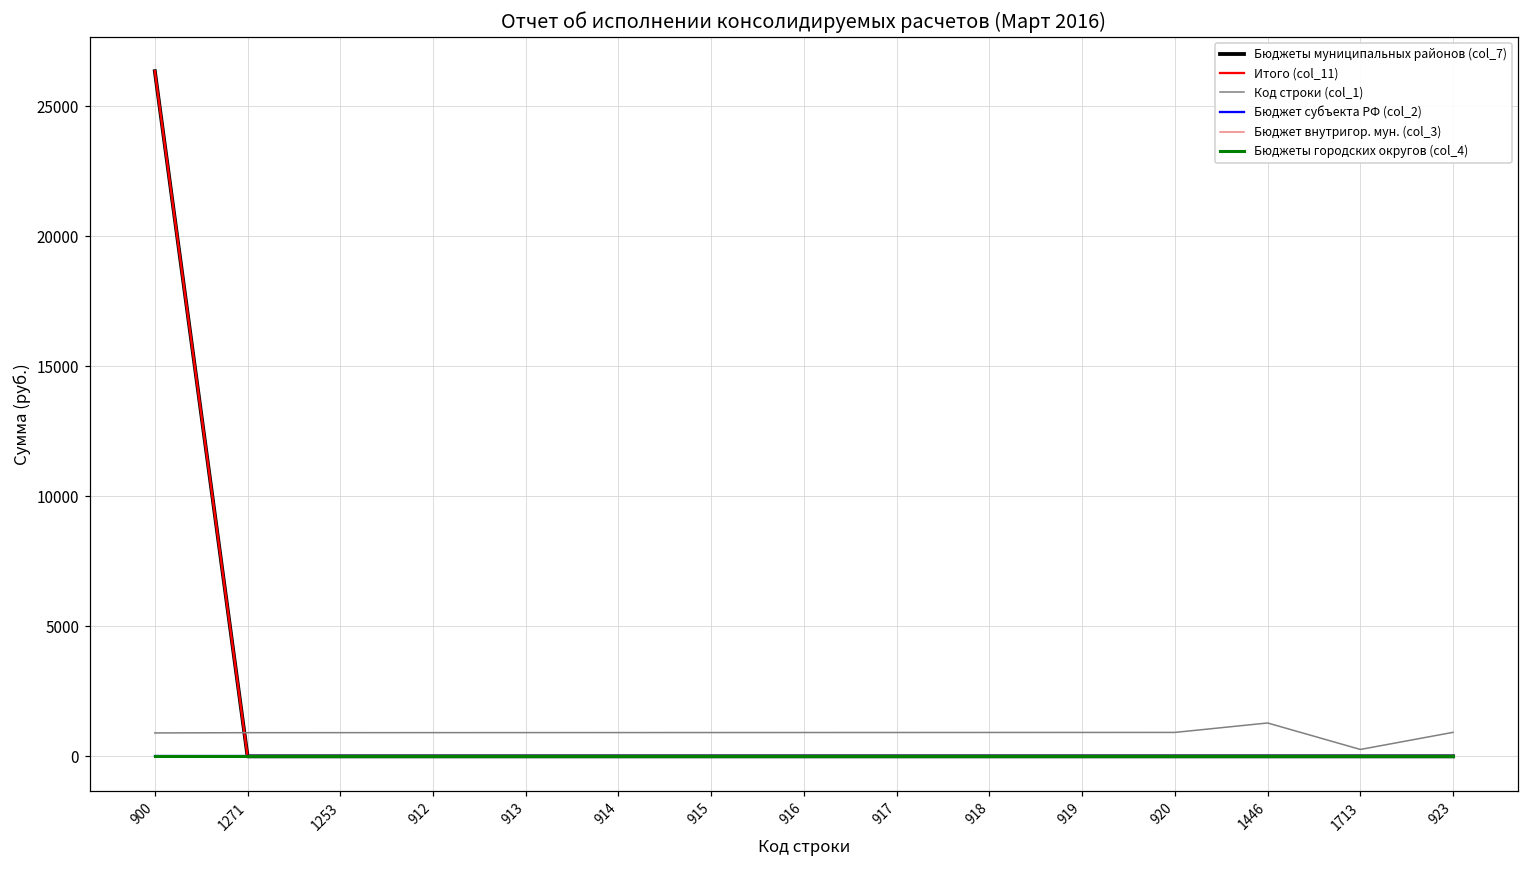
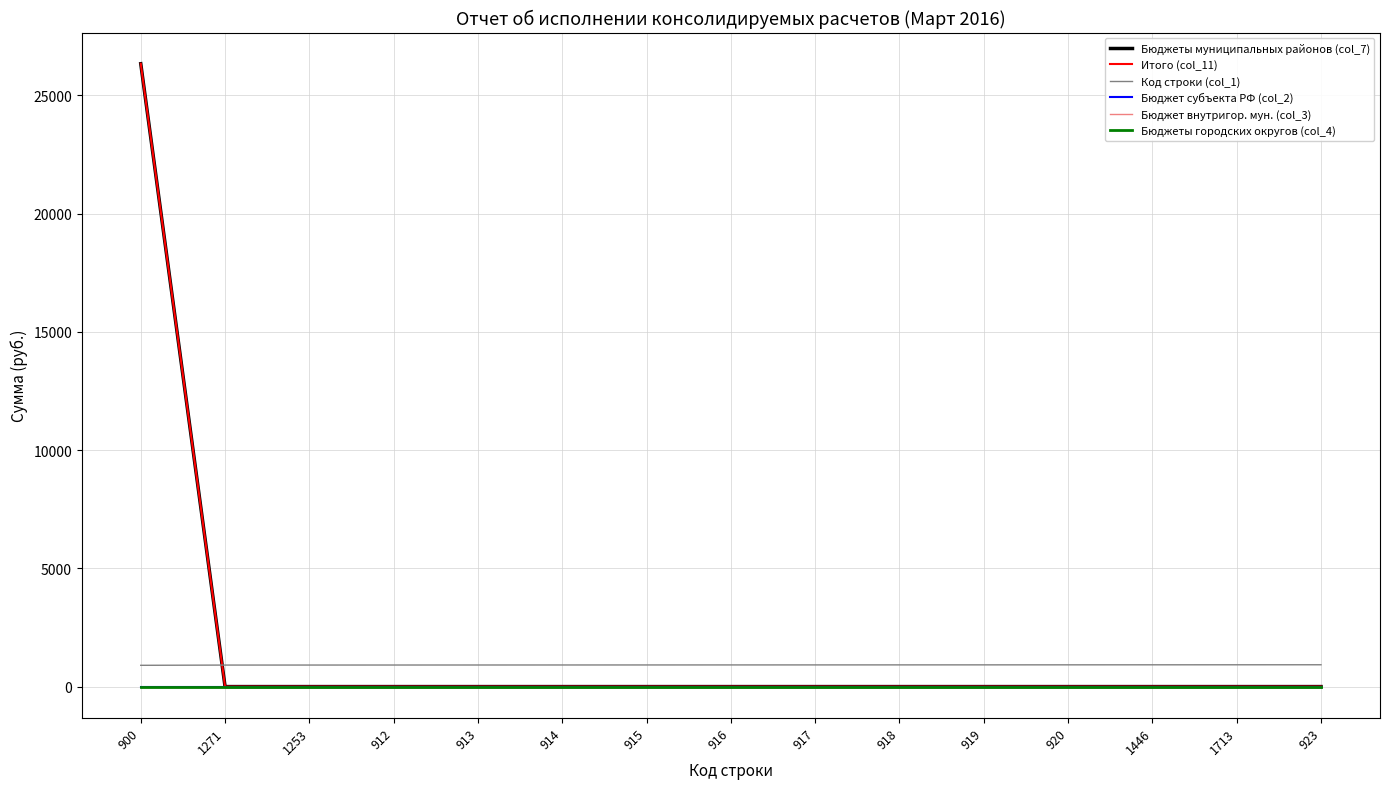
Код строки (col_1), 1446: 1300 -> 900
Код строки (col_1), 1713: 300 -> 900
